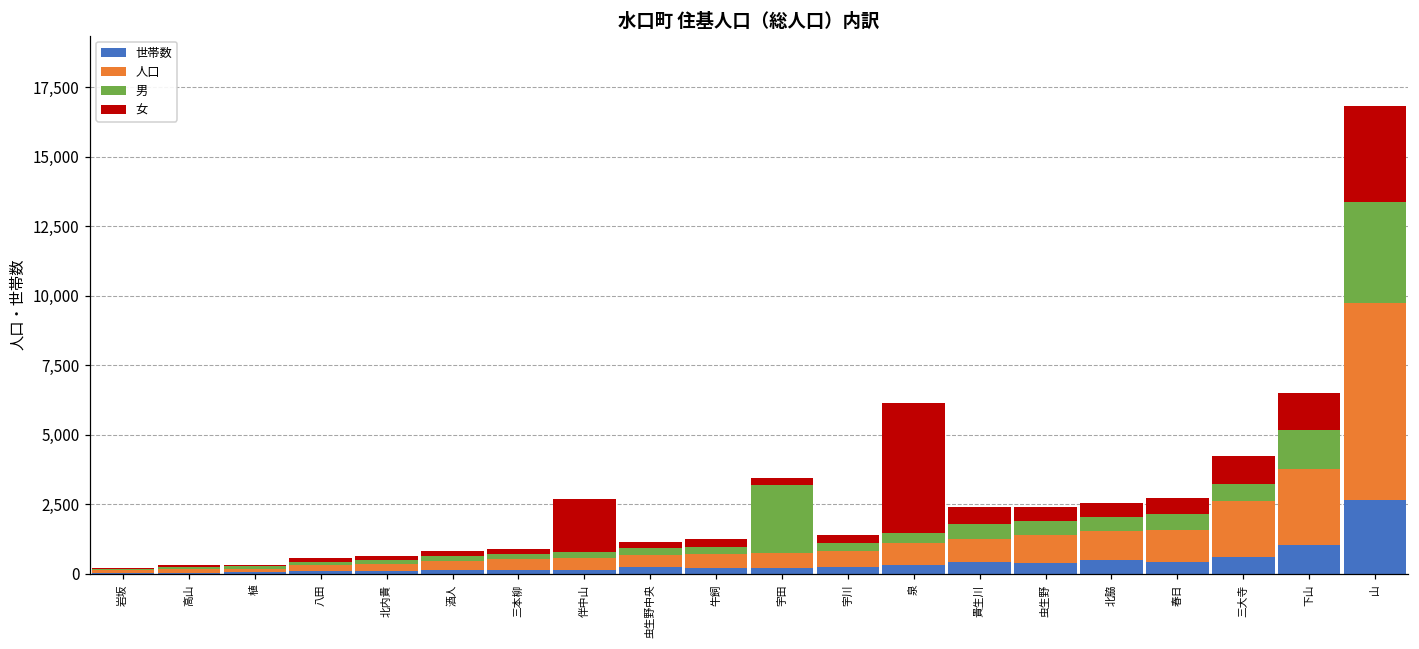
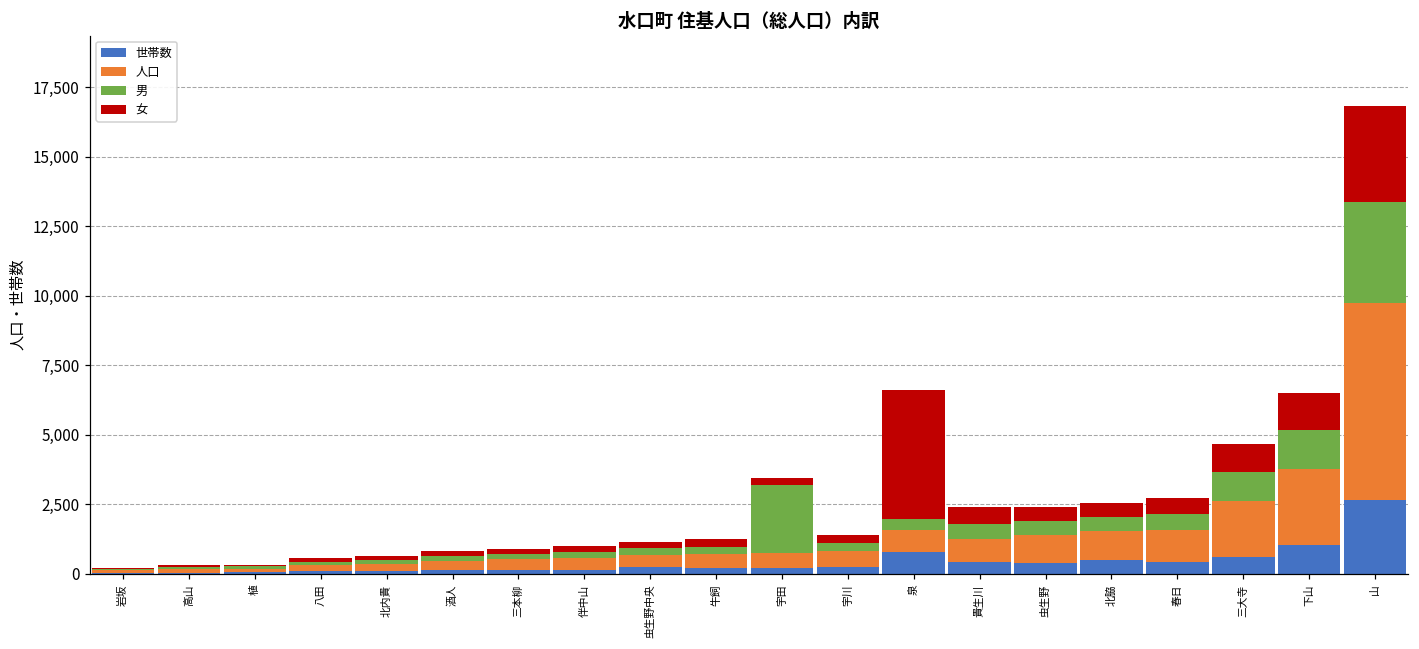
女, 伴中山: 1,900 -> 200
世帯数, 泉: 300 -> 800
男, 三大寺: 600 -> 1,000
